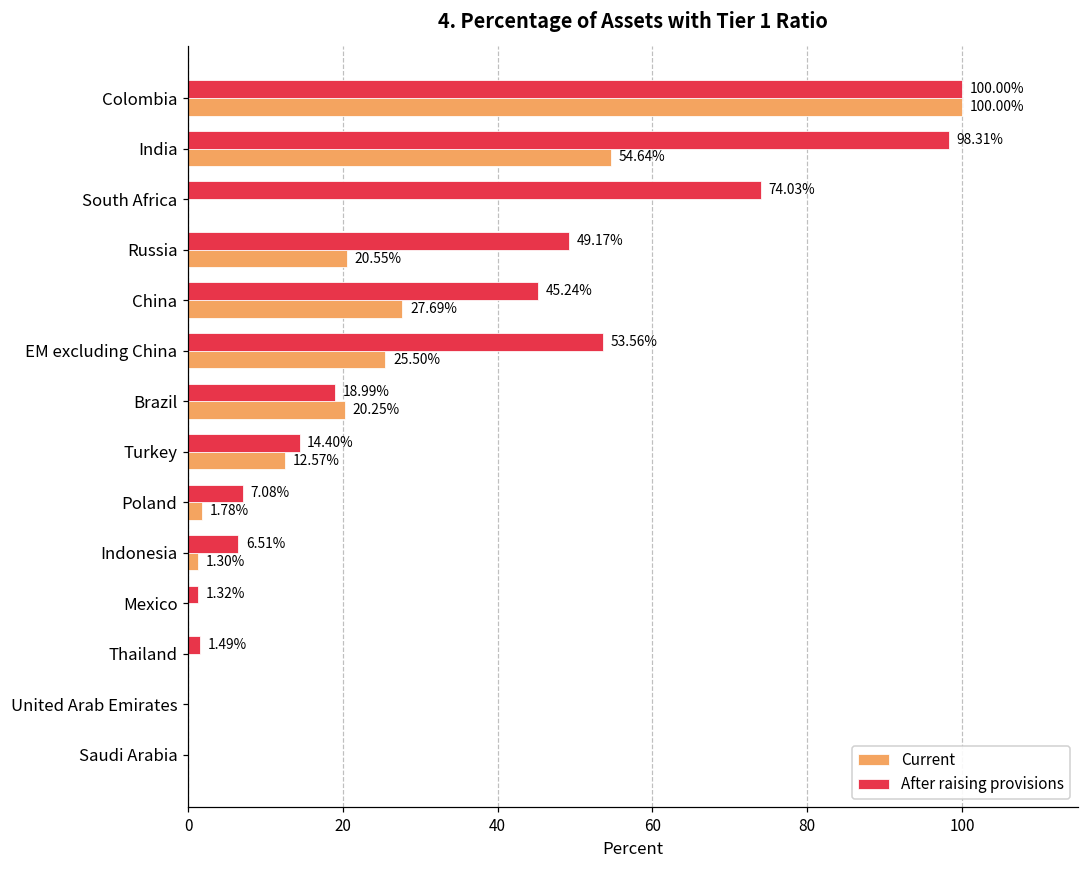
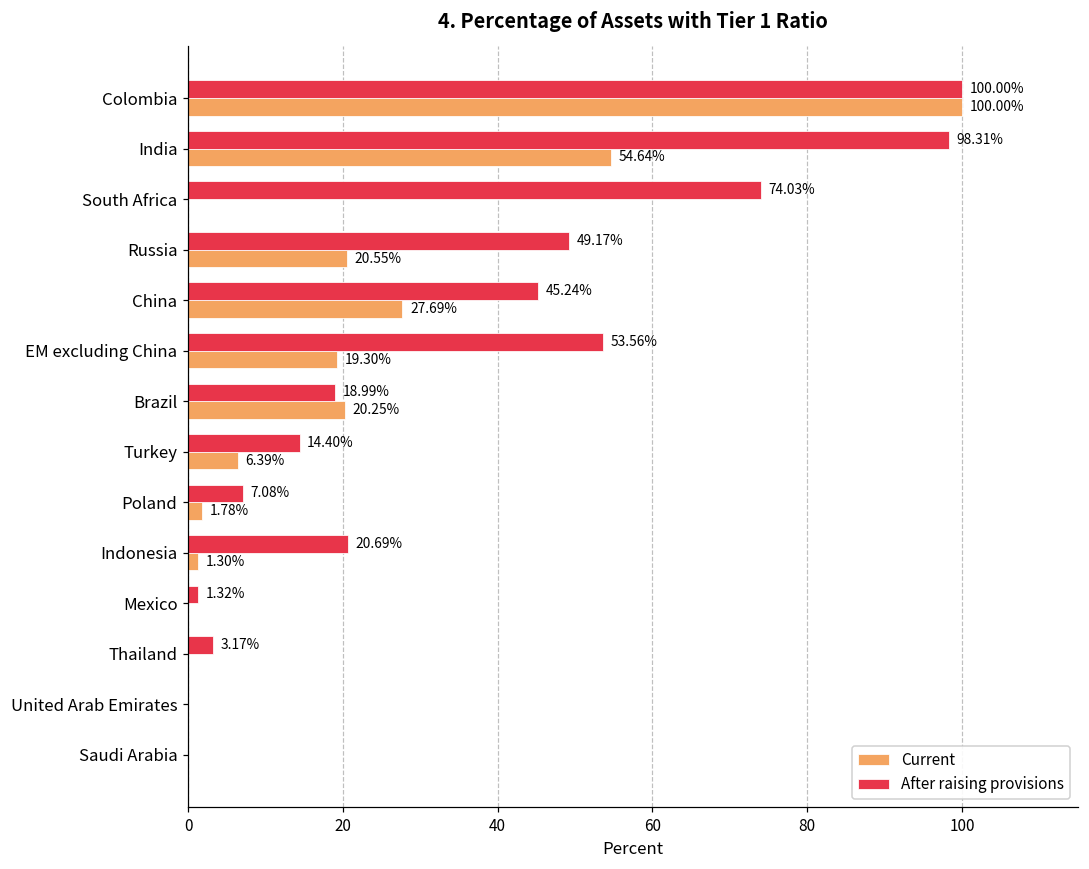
Current, EM excluding China: 25.50% -> 19.30%
Current, Turkey: 12.57% -> 6.39%
After raising provisions, Indonesia: 6.51% -> 20.69%
After raising provisions, Thailand: 1.49% -> 3.17%
